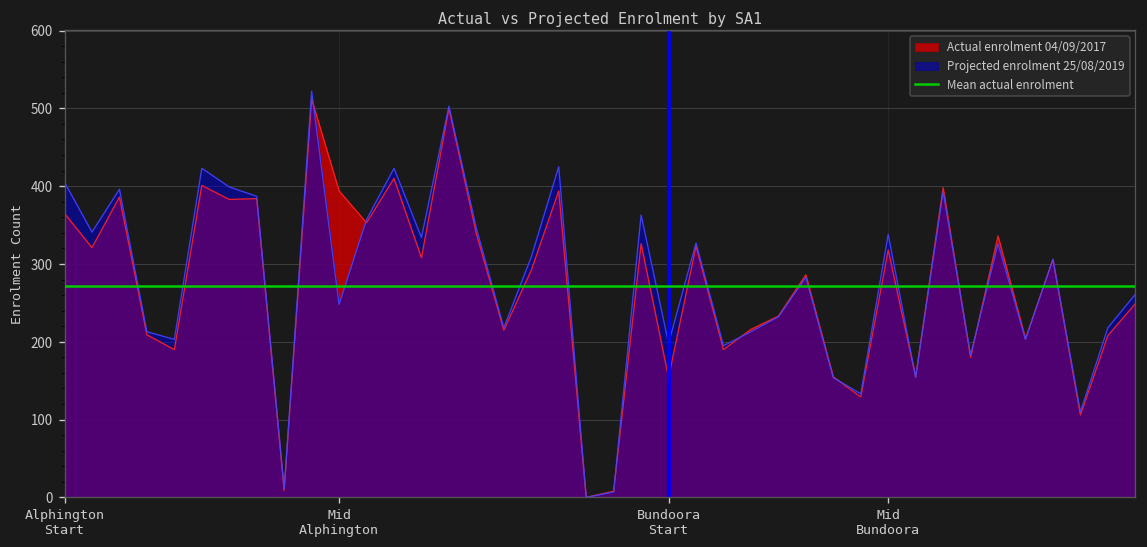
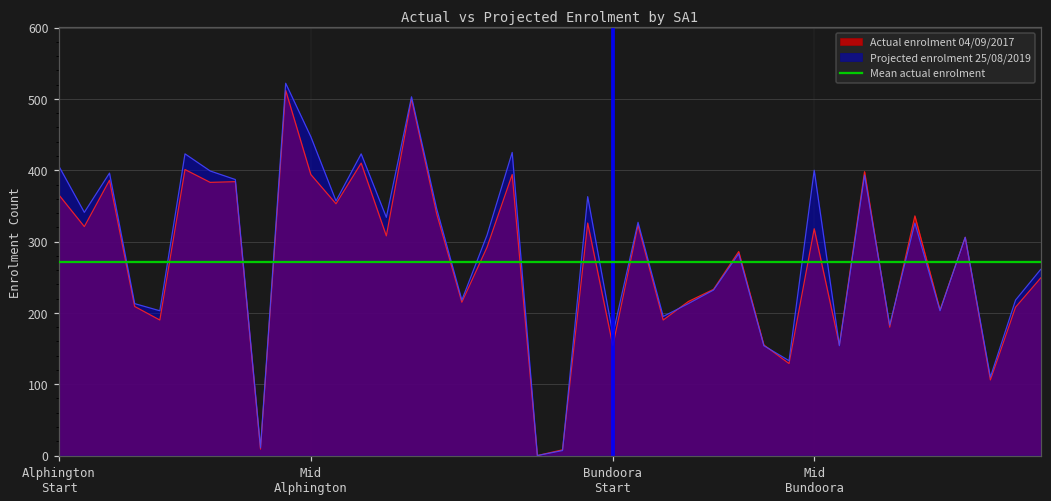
Projected enrolment 25/08/2019, Mid Alphington: 250 -> 450
Projected enrolment 25/08/2019, Bundoora Start: 200 -> 170
Projected enrolment 25/08/2019, Mid Bundoora: 340 -> 400
